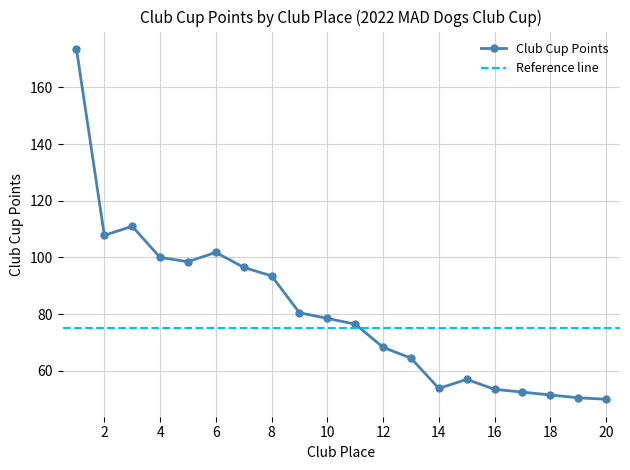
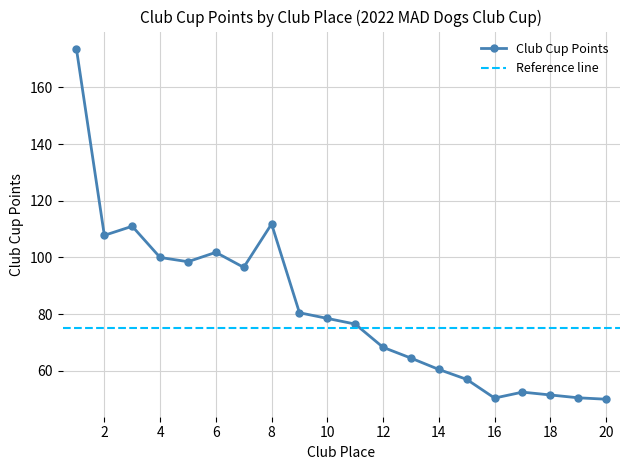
8: 94 -> 112
14: 54 -> 61
16: 54 -> 50
